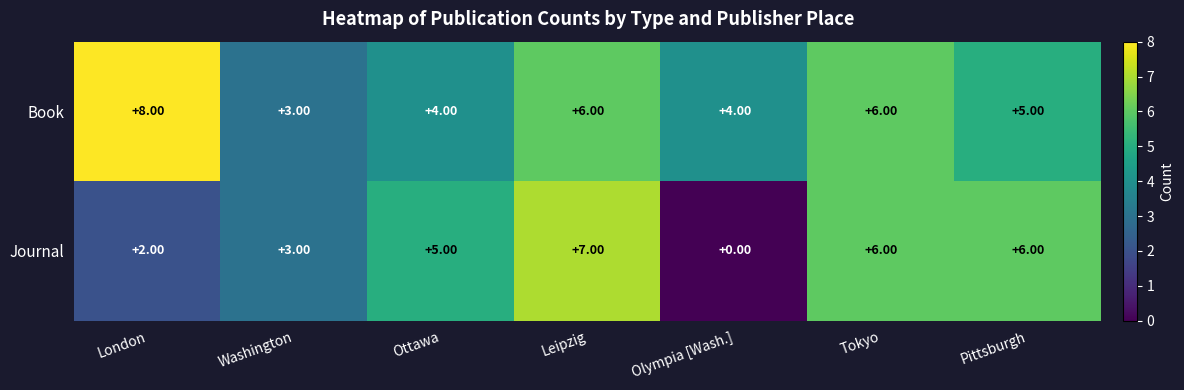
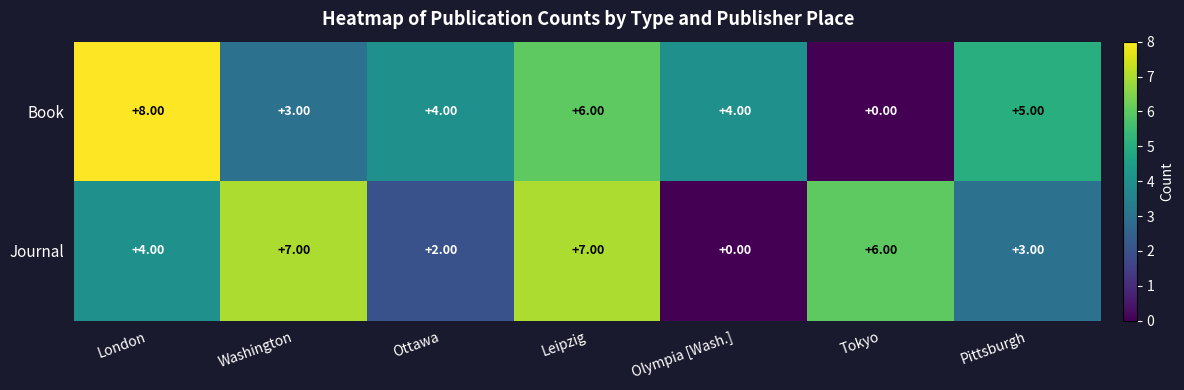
Book, Tokyo: +6.00 -> +0.00
Journal, London: +2.00 -> +4.00
Journal, Washington: +3.00 -> +7.00
Journal, Ottawa: +5.00 -> +2.00
Journal, Pittsburgh: +6.00 -> +3.00
